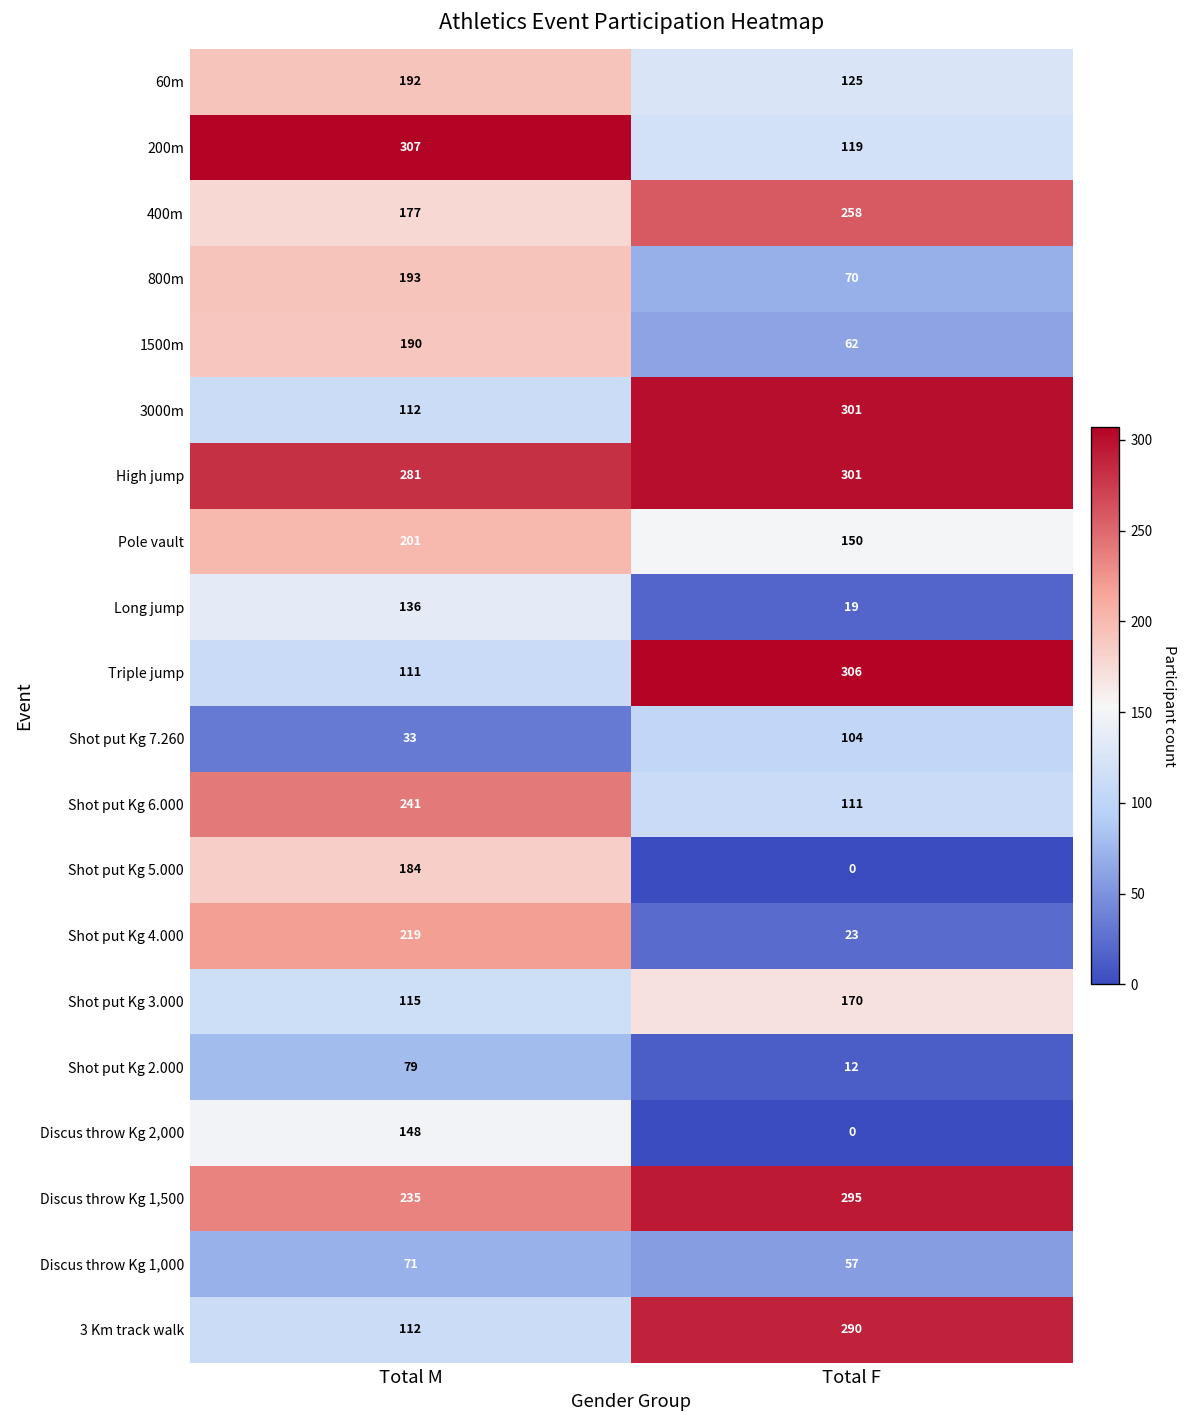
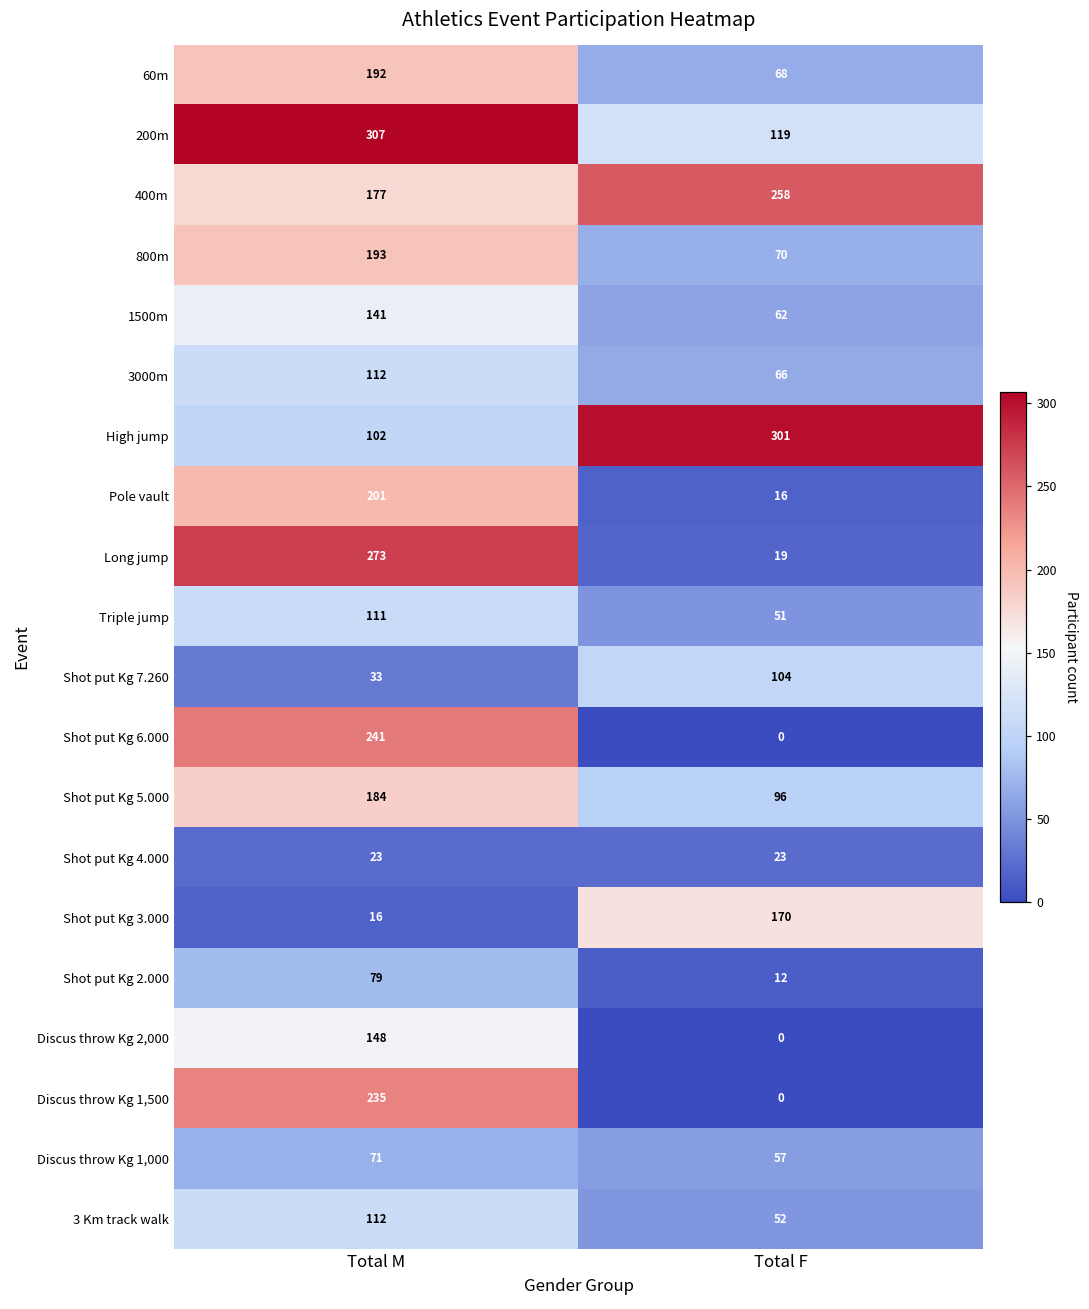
60m, Total F: 125 -> 68
1500m, Total M: 190 -> 141
3000m, Total F: 301 -> 66
High jump, Total M: 281 -> 102
Pole vault, Total F: 150 -> 16
Long jump, Total M: 136 -> 273
Triple jump, Total F: 306 -> 51
Shot put Kg 6.000, Total F: 111 -> 0
Shot put Kg 5.000, Total F: 0 -> 96
Shot put Kg 4.000, Total M: 219 -> 23
Shot put Kg 3.000, Total M: 115 -> 16
Discus throw Kg 1,500, Total F: 295 -> 0
3 Km track walk, Total F: 290 -> 52
